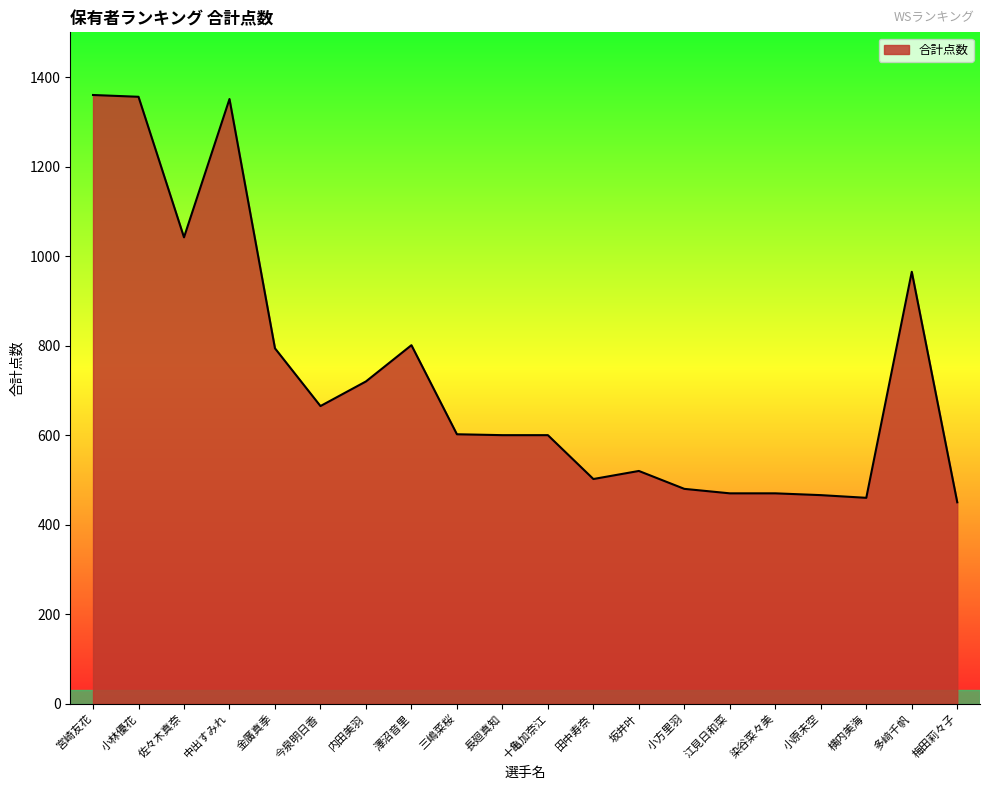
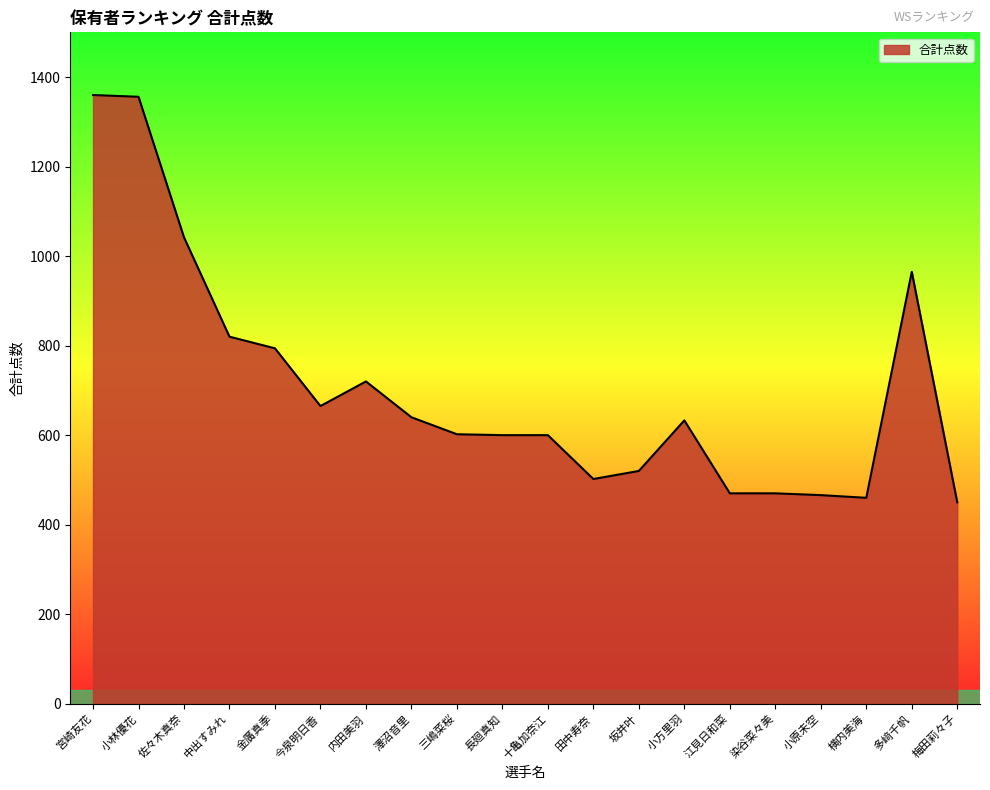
中出すみれ: 1350 -> 820
澤沼音里: 800 -> 640
小方里羽: 480 -> 630
